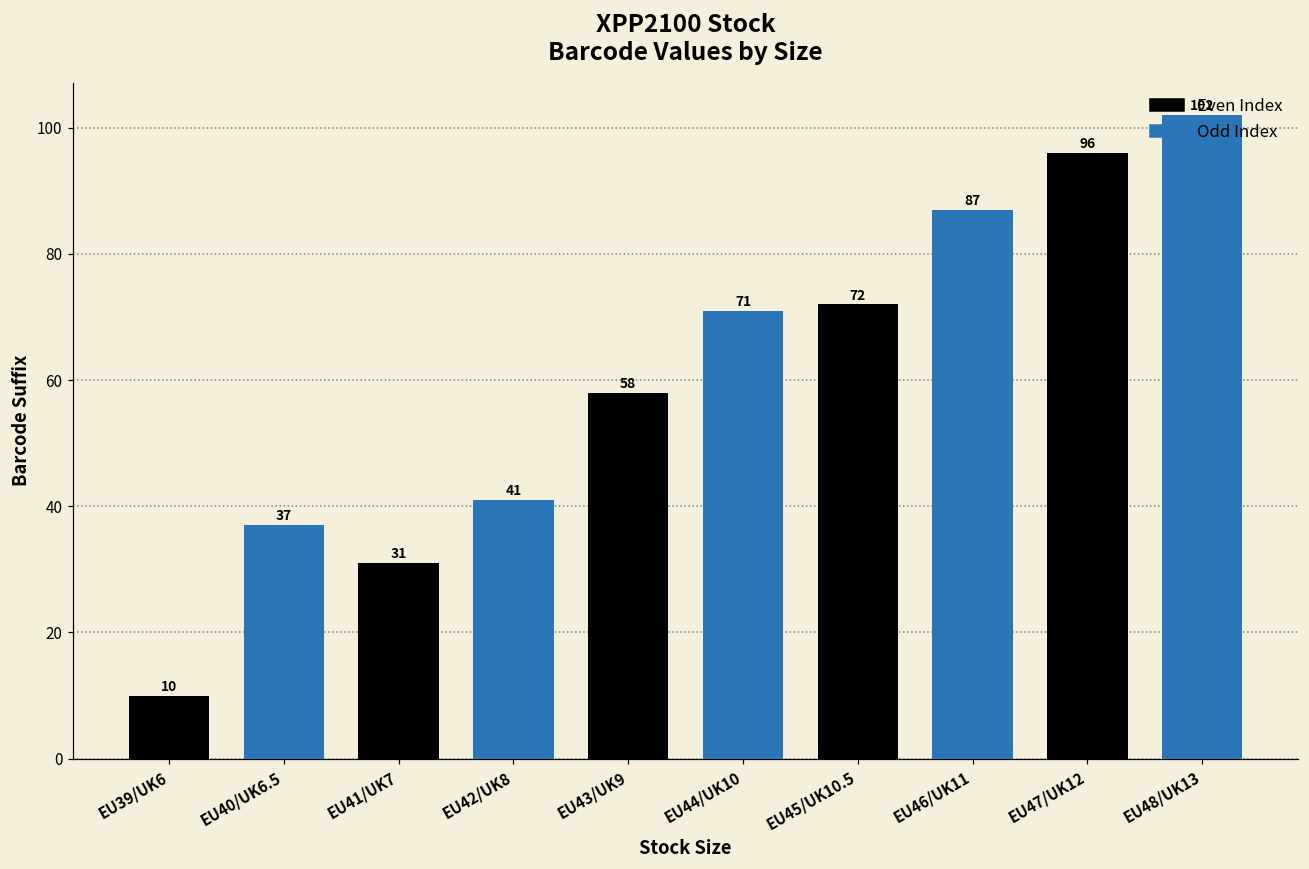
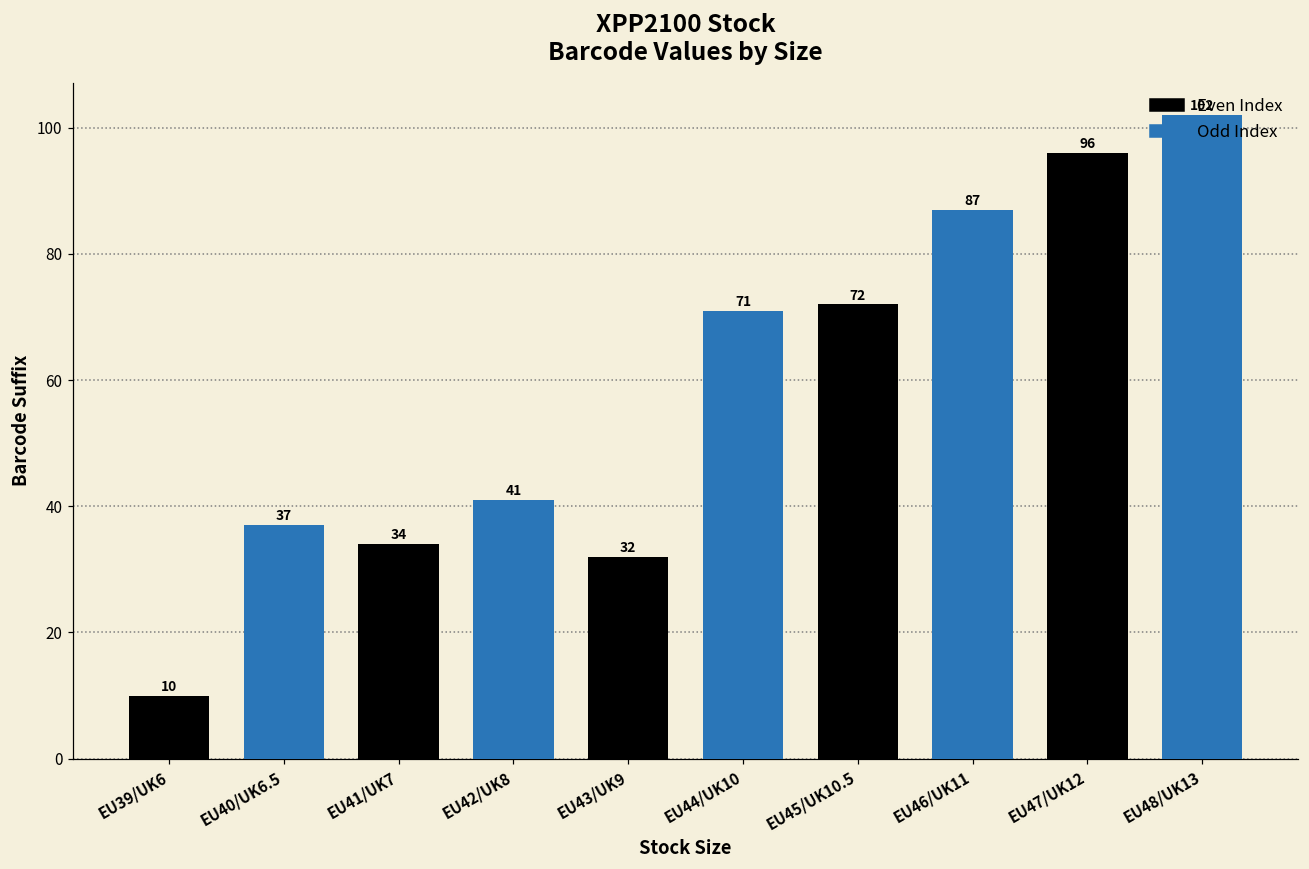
EU41/UK7: 31 -> 34
EU43/UK9: 58 -> 32
